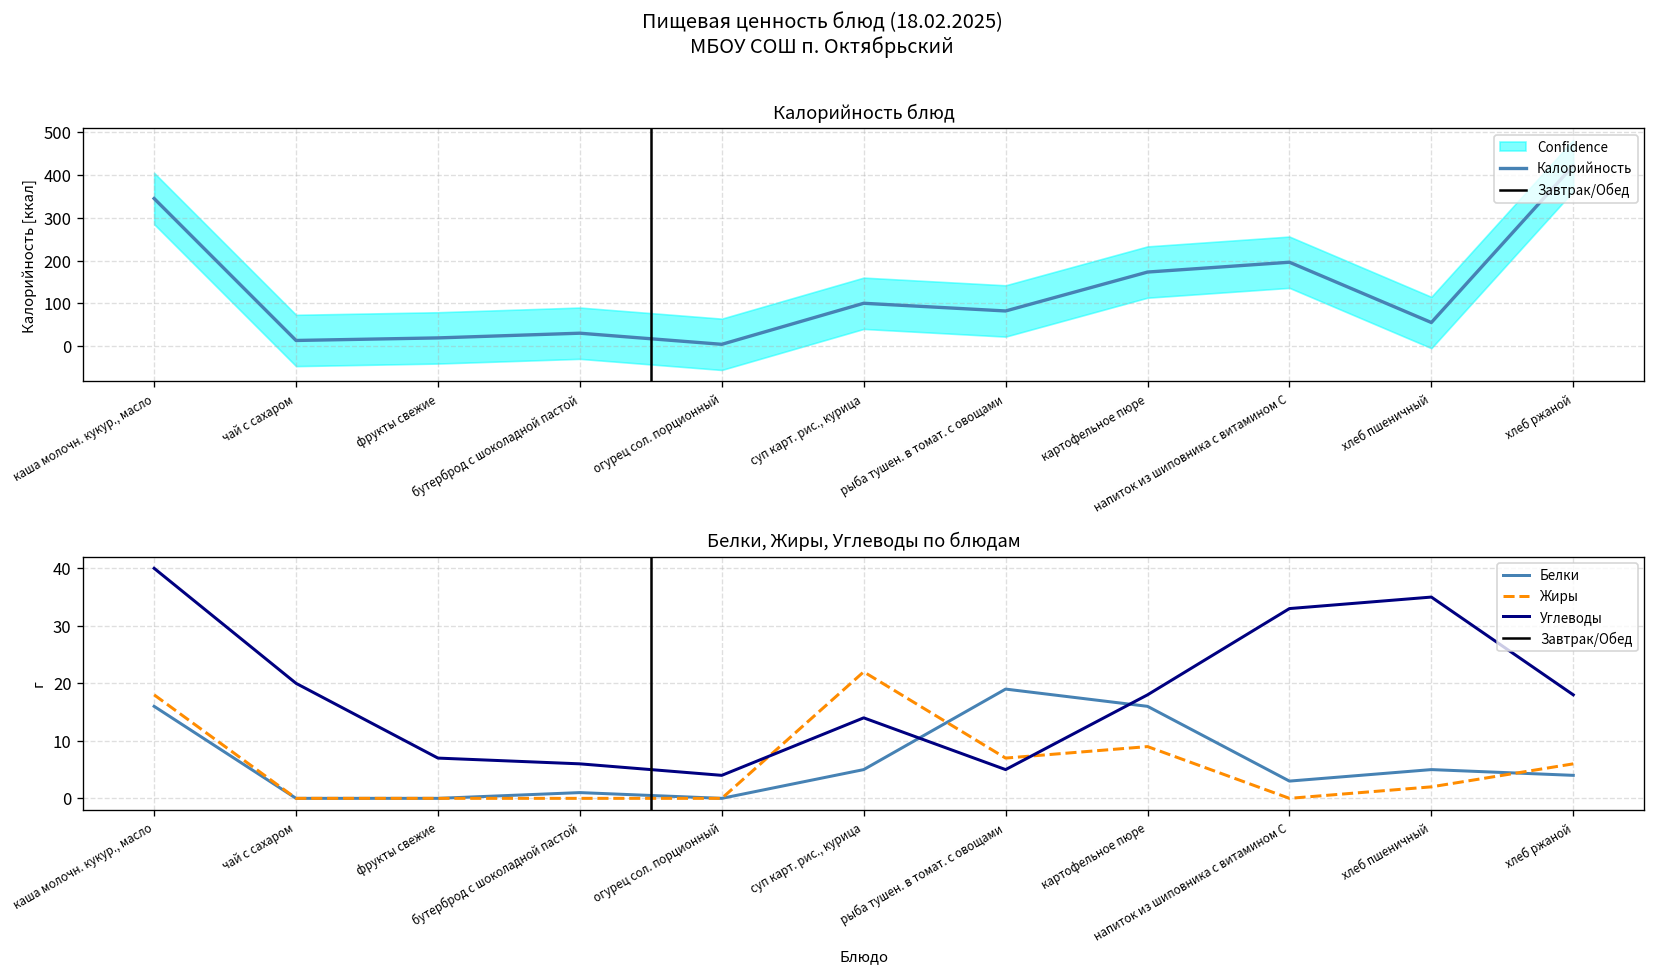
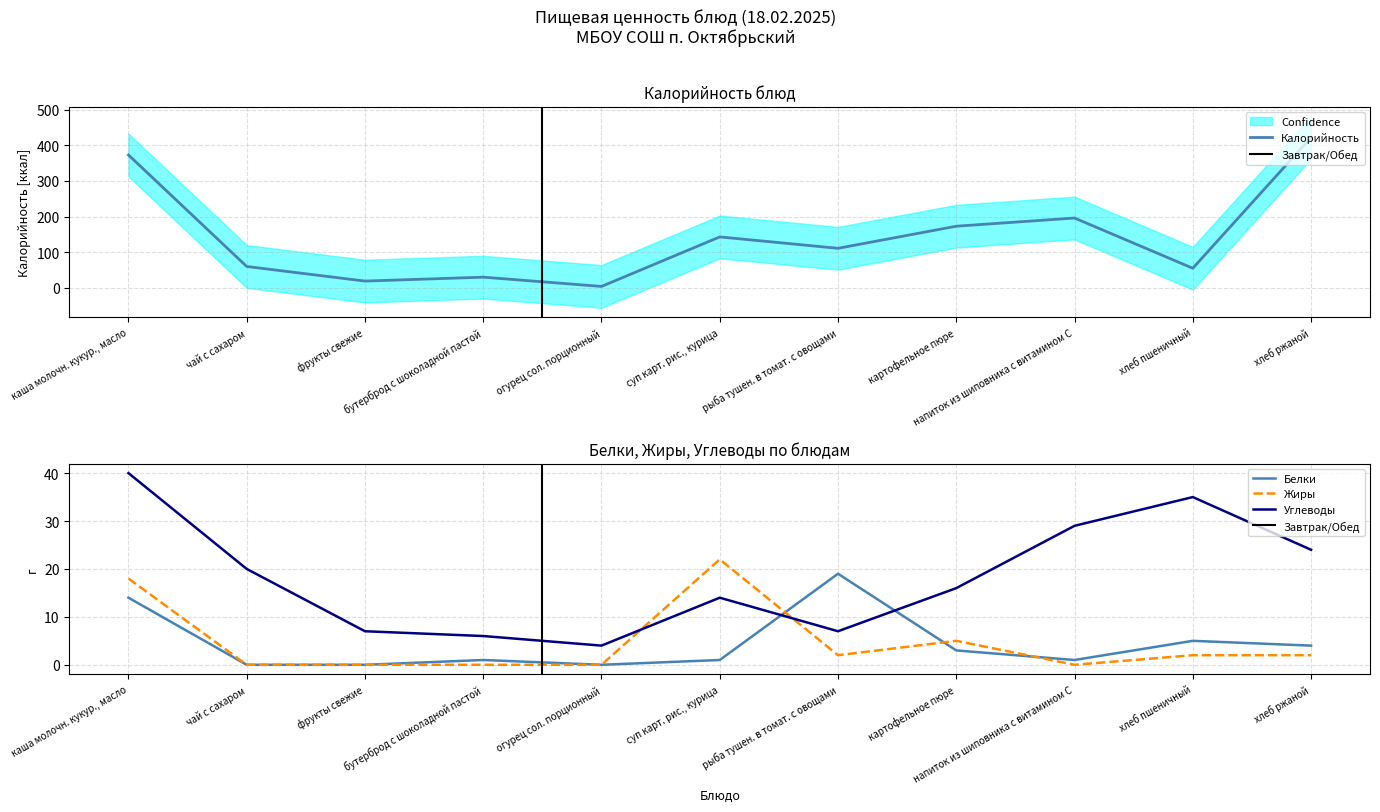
Калорийность блюд, Калорийность, каша молочн. кукур., масло: 350 -> 370
Калорийность блюд, Калорийность, чай с сахаром: 10 -> 60
Калорийность блюд, Калорийность, суп карт. рис., курица: 100 -> 140
Калорийность блюд, Калорийность, рыба тушен. в томат. с овощами: 80 -> 110
Белки, Жиры, Углеводы по блюдам, Белки, каша молочн. кукур., масло: 16 -> 14
Белки, Жиры, Углеводы по блюдам, Белки, суп карт. рис., курица: 5 -> 1
Белки, Жиры, Углеводы по блюдам, Жиры, рыба тушен. в томат. с овощами: 7 -> 2
Белки, Жиры, Углеводы по блюдам, Углеводы, рыба тушен. в томат. с овощами: 5 -> 7
Белки, Жиры, Углеводы по блюдам, Белки, картофельное пюре: 16 -> 3
Белки, Жиры, Углеводы по блюдам, Жиры, картофельное пюре: 9 -> 5
Белки, Жиры, Углеводы по блюдам, Углеводы, картофельное пюре: 18 -> 16
Белки, Жиры, Углеводы по блюдам, Белки, напиток из шиповника с витамином С: 3 -> 1
Белки, Жиры, Углеводы по блюдам, Углеводы, напиток из шиповника с витамином С: 33 -> 29
Белки, Жиры, Углеводы по блюдам, Жиры, хлеб ржаной: 6 -> 2
Белки, Жиры, Углеводы по блюдам, Углеводы, хлеб ржаной: 18 -> 24
